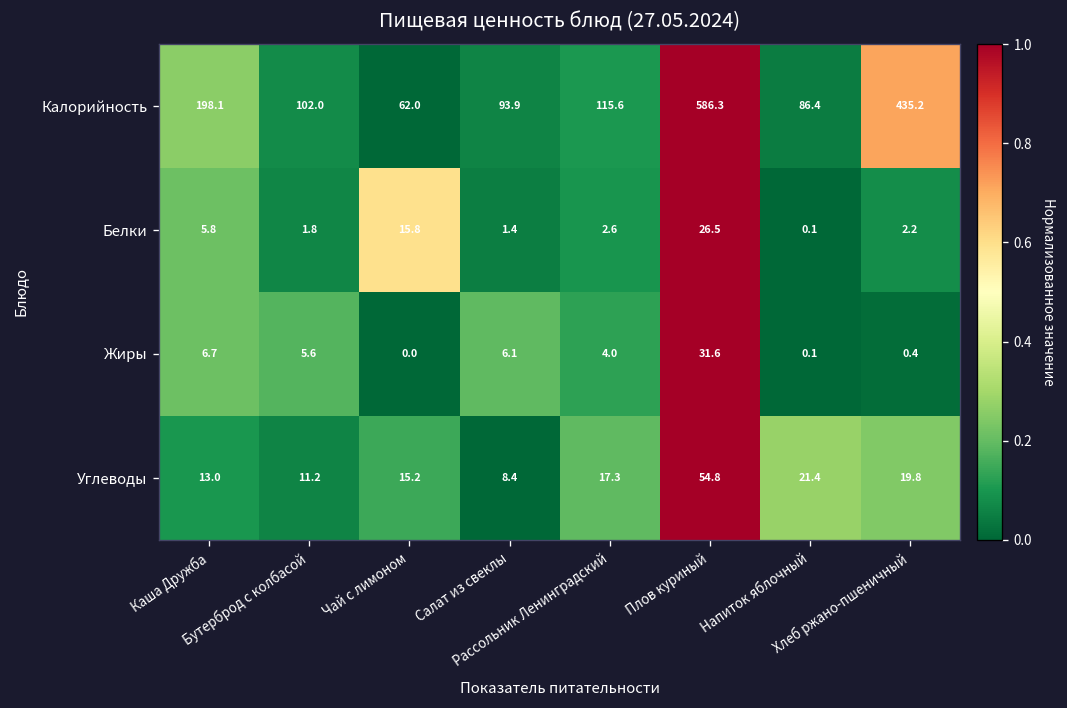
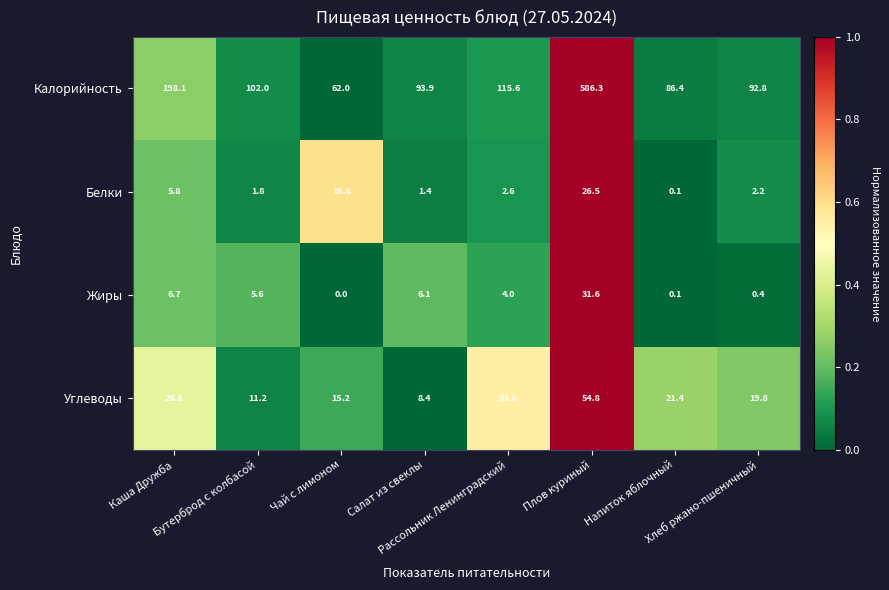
Калорийность, Хлеб ржано-пшеничный: 435.2 -> 92.8
Углеводы, Каша Дружба: 13.0 -> 28.6
Углеводы, Рассольник Ленинградский: 17.3 -> 33.8
